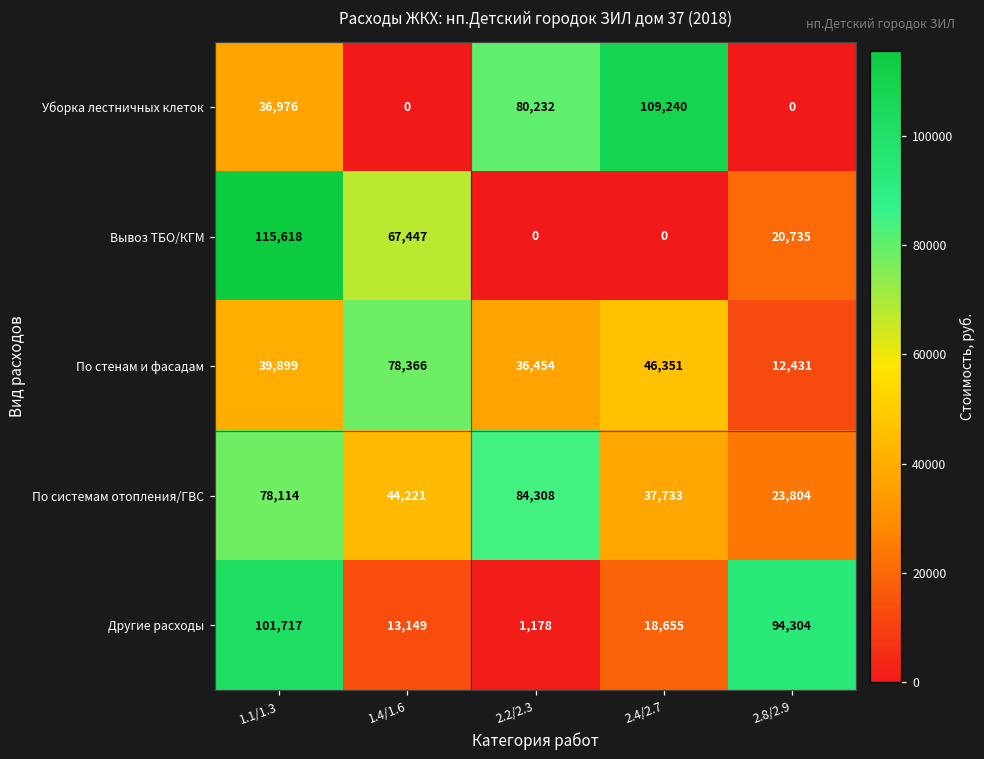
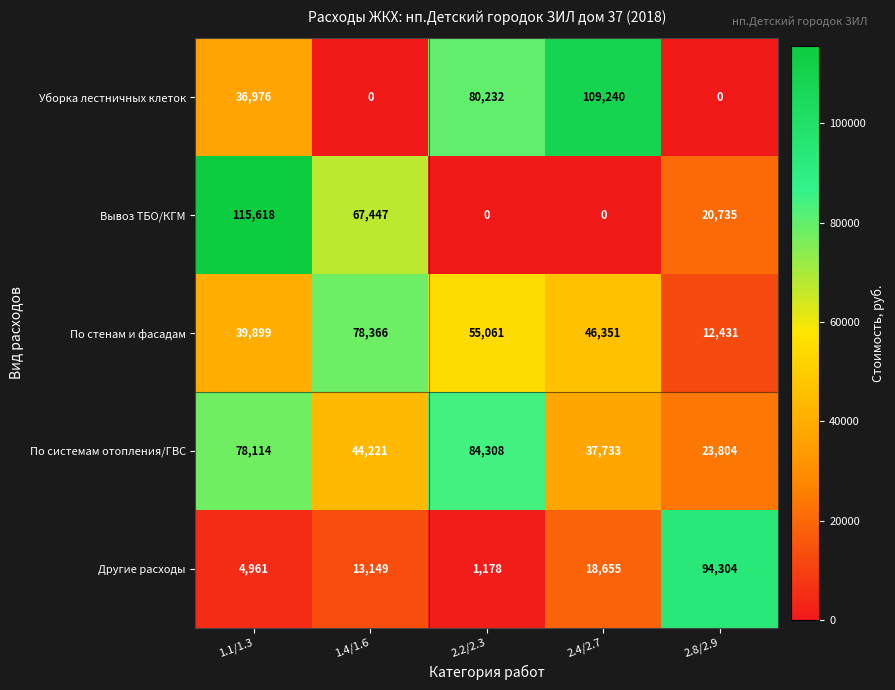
По стенам и фасадам, 2.2/2.3: 36,454 -> 55,061
Другие расходы, 1.1/1.3: 101,717 -> 4,961
